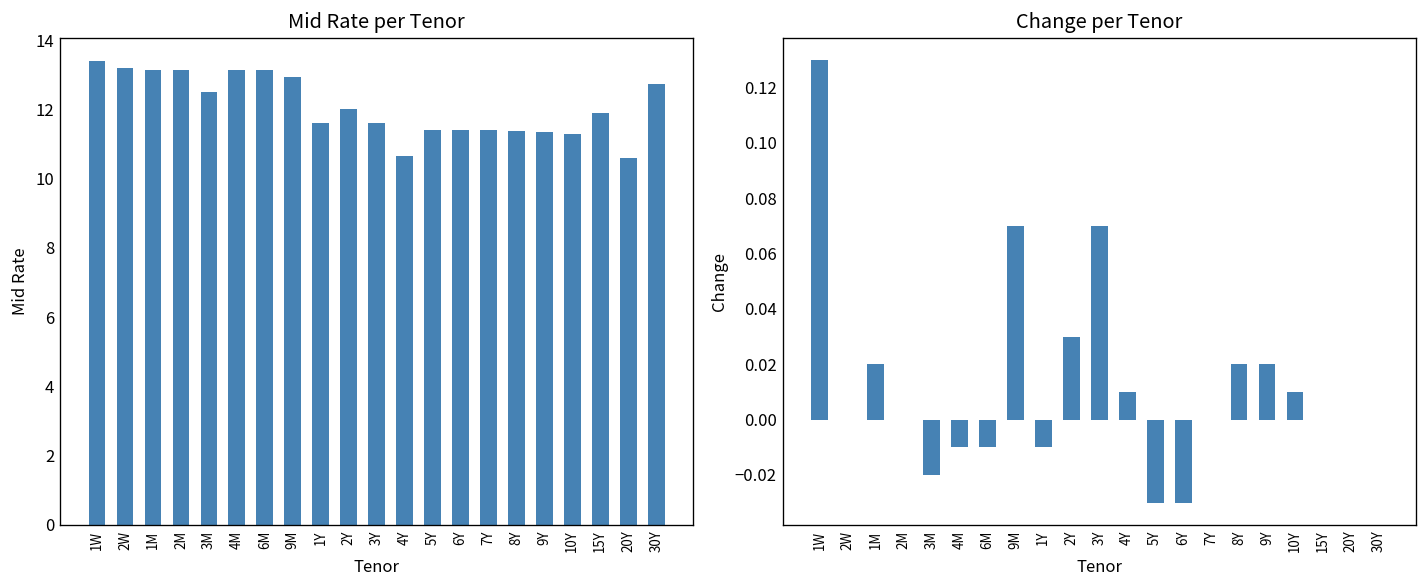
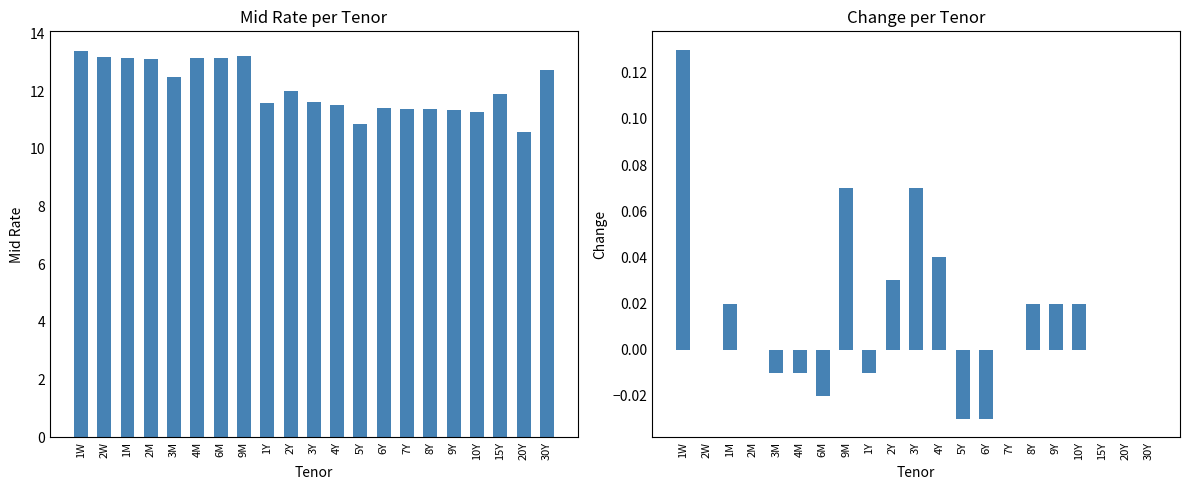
Mid Rate per Tenor, 9M: 12.9 -> 13.2
Mid Rate per Tenor, 4Y: 10.7 -> 11.5
Mid Rate per Tenor, 5Y: 11.4 -> 10.9
Change per Tenor, 3M: -0.02 -> -0.01
Change per Tenor, 6M: -0.01 -> -0.02
Change per Tenor, 4Y: 0.01 -> 0.04
Change per Tenor, 10Y: 0.01 -> 0.02
